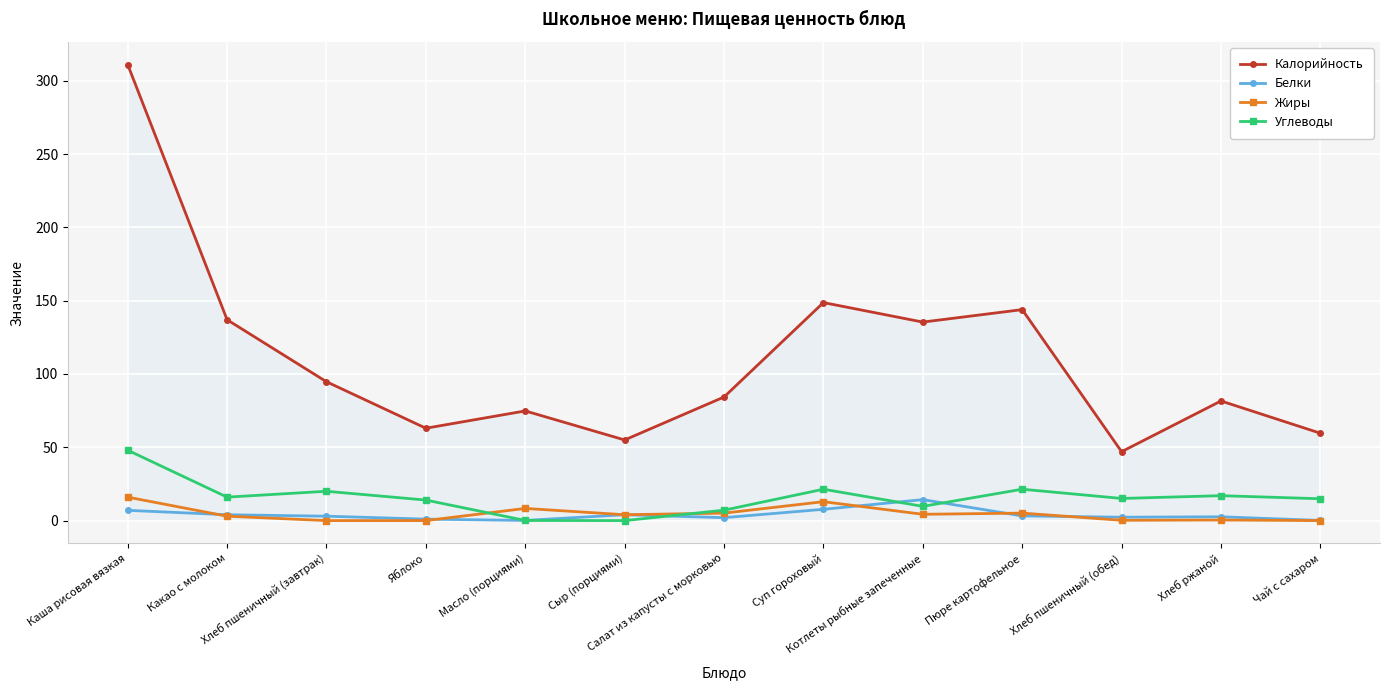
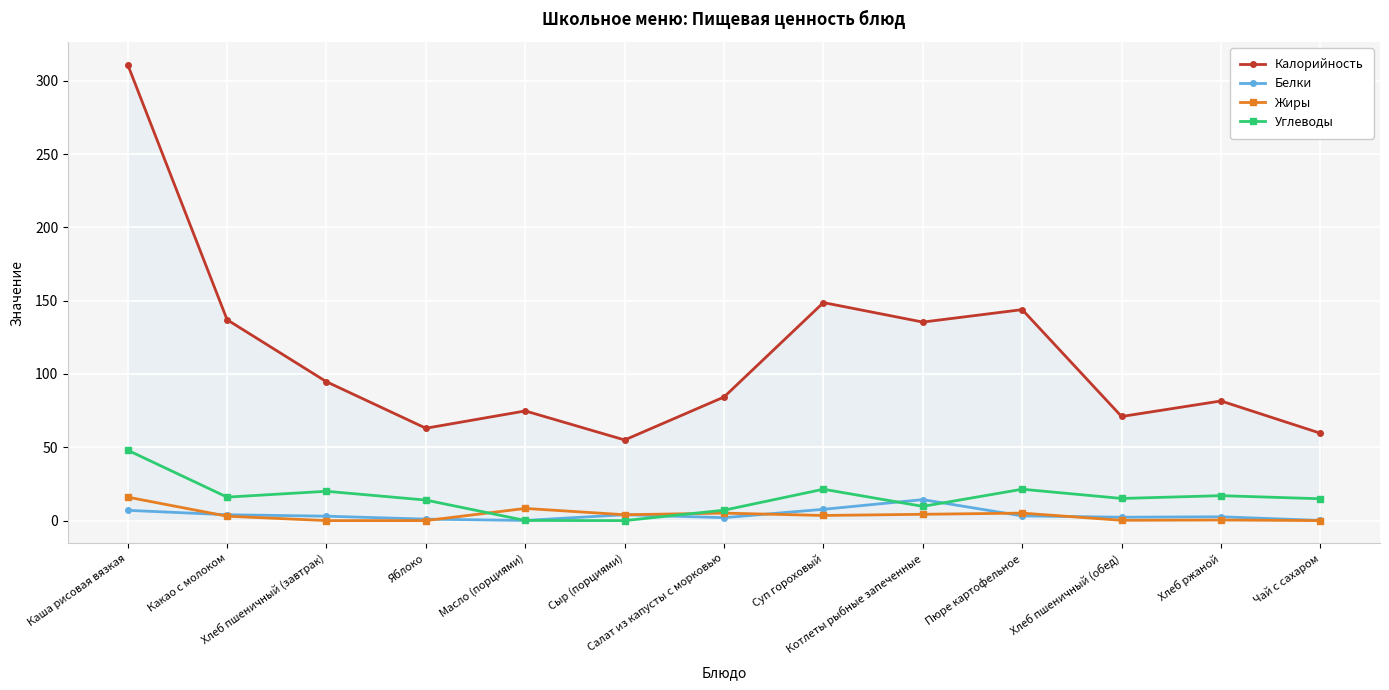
Жиры, Суп гороховый: 13 -> 4
Калорийность, Хлеб пшеничный (обед): 47 -> 71
